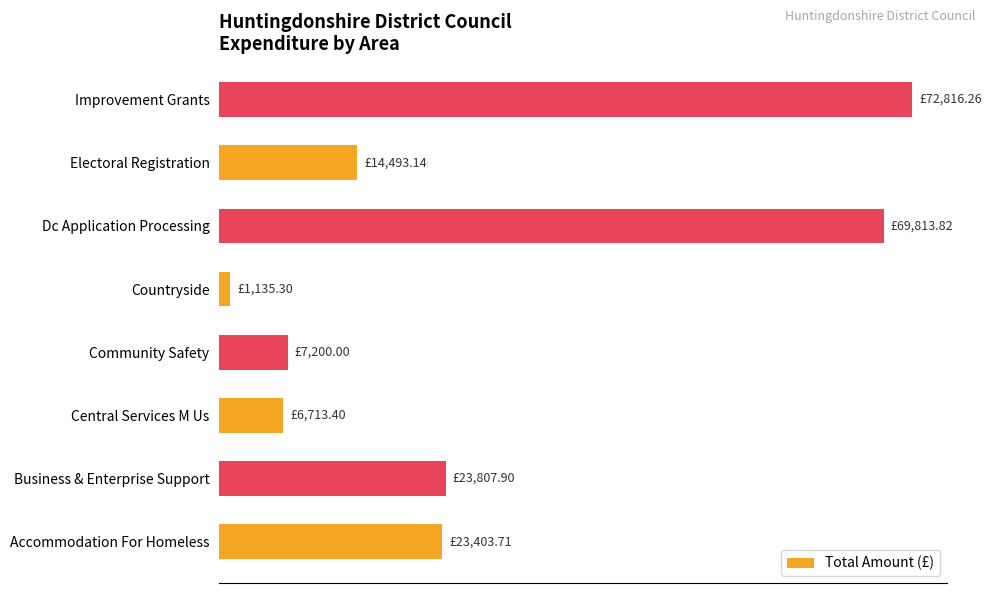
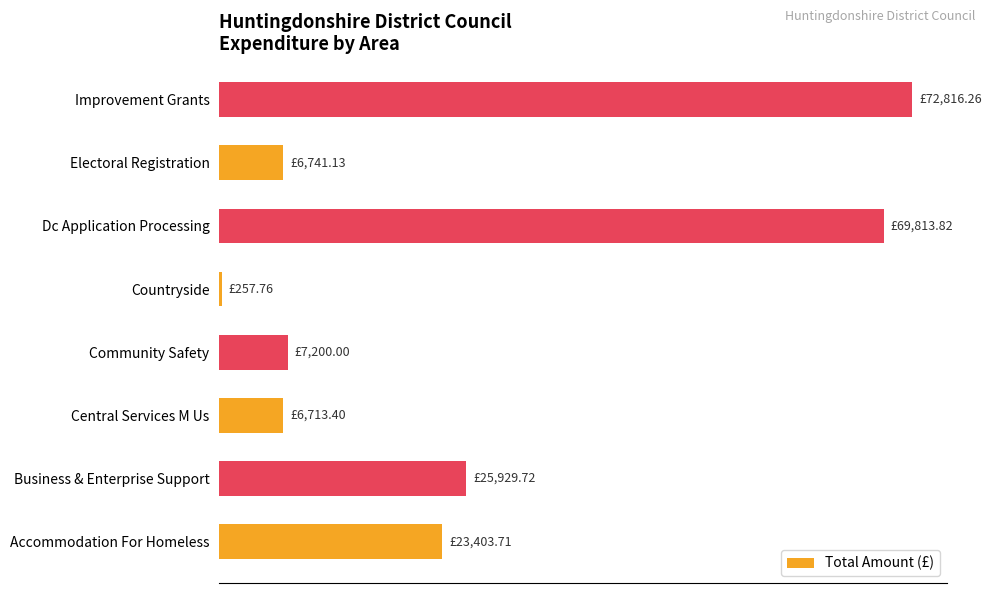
Electoral Registration: £14,493.14 -> £6,741.13
Countryside: £1,135.30 -> £257.76
Business & Enterprise Support: £23,807.90 -> £25,929.72
